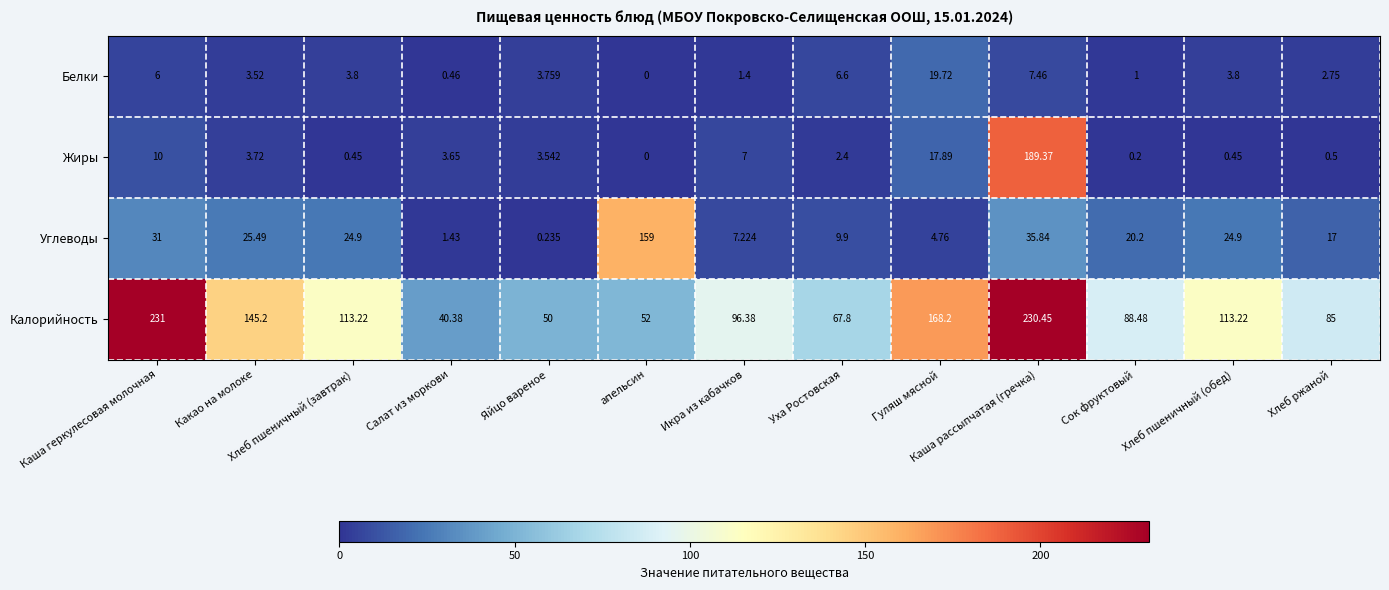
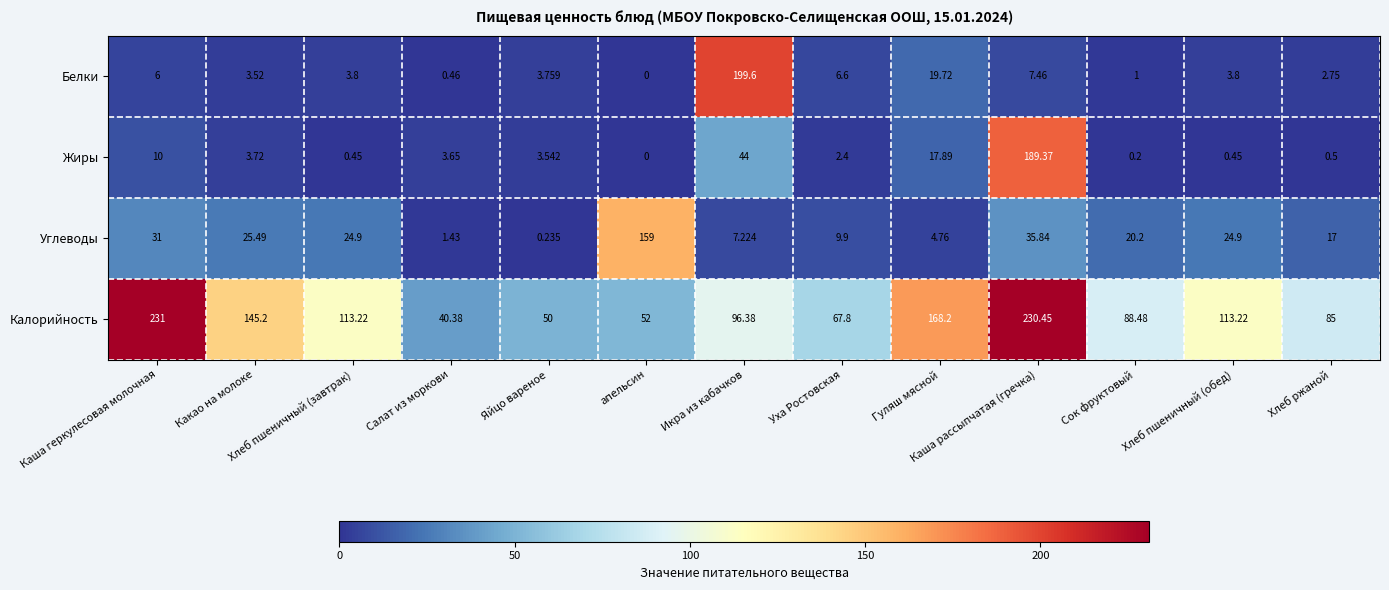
Белки, Икра из кабачков: 1.4 -> 199.6
Жиры, Икра из кабачков: 7 -> 44
